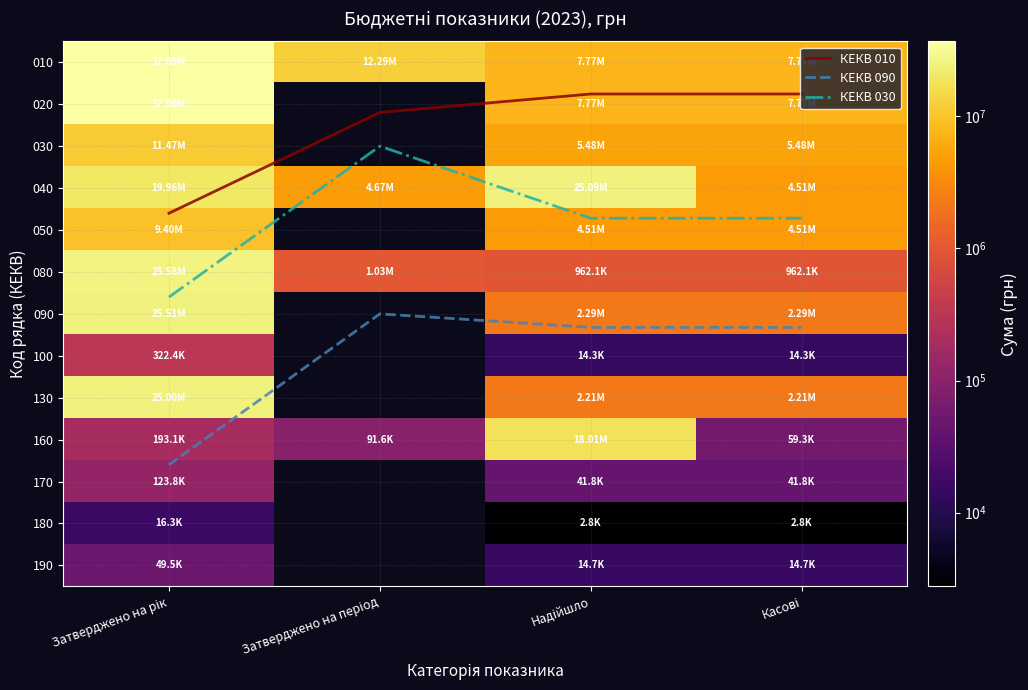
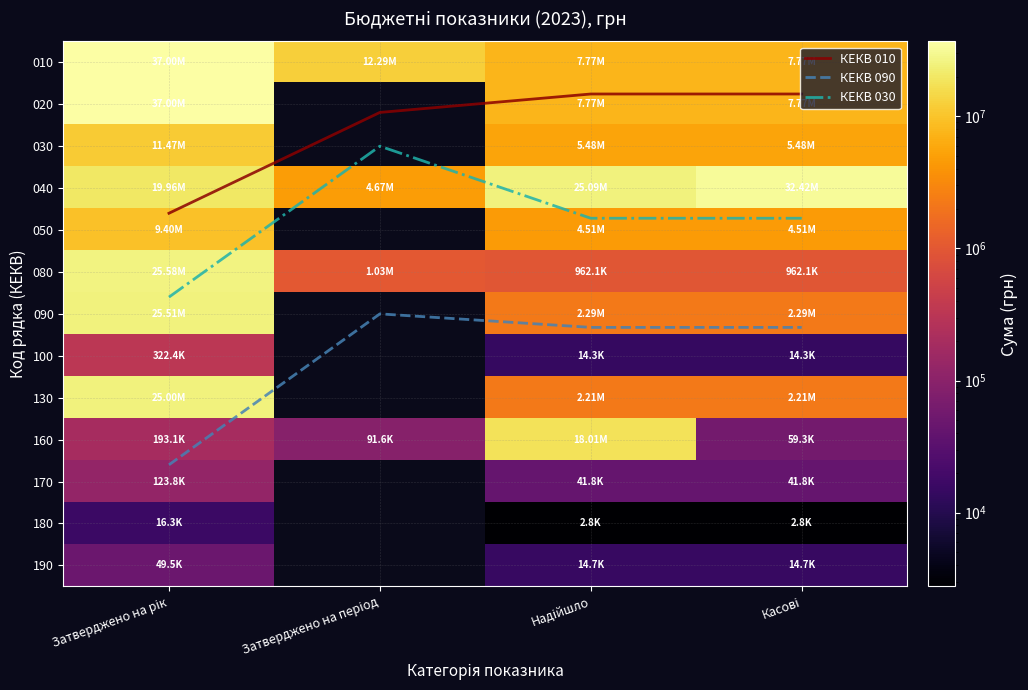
040, Касові: 4.51M -> 32.42M
